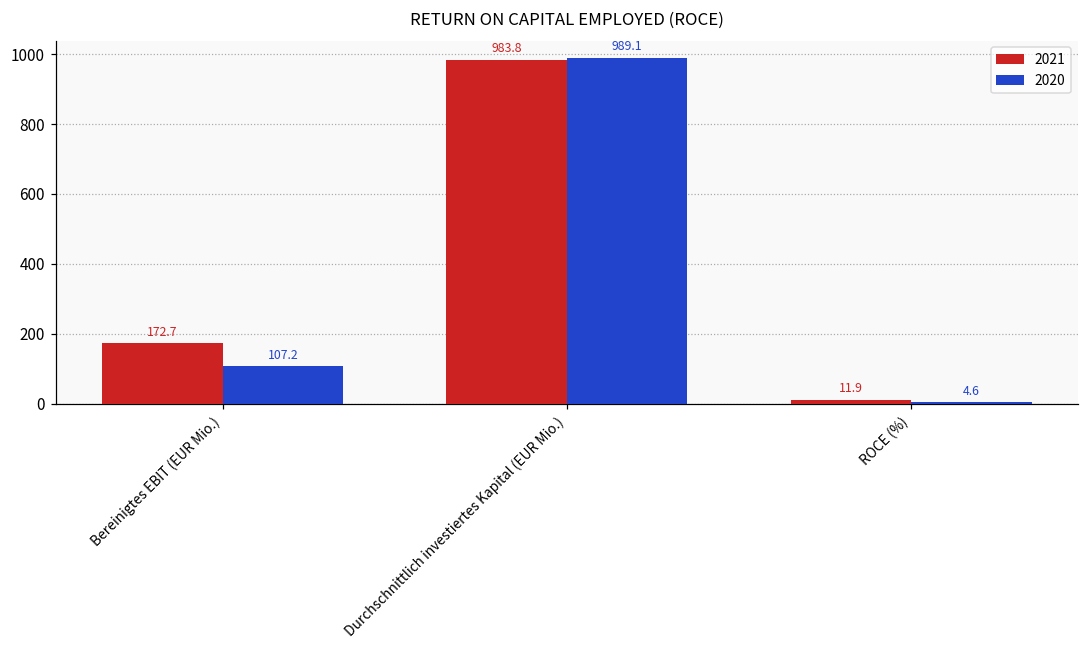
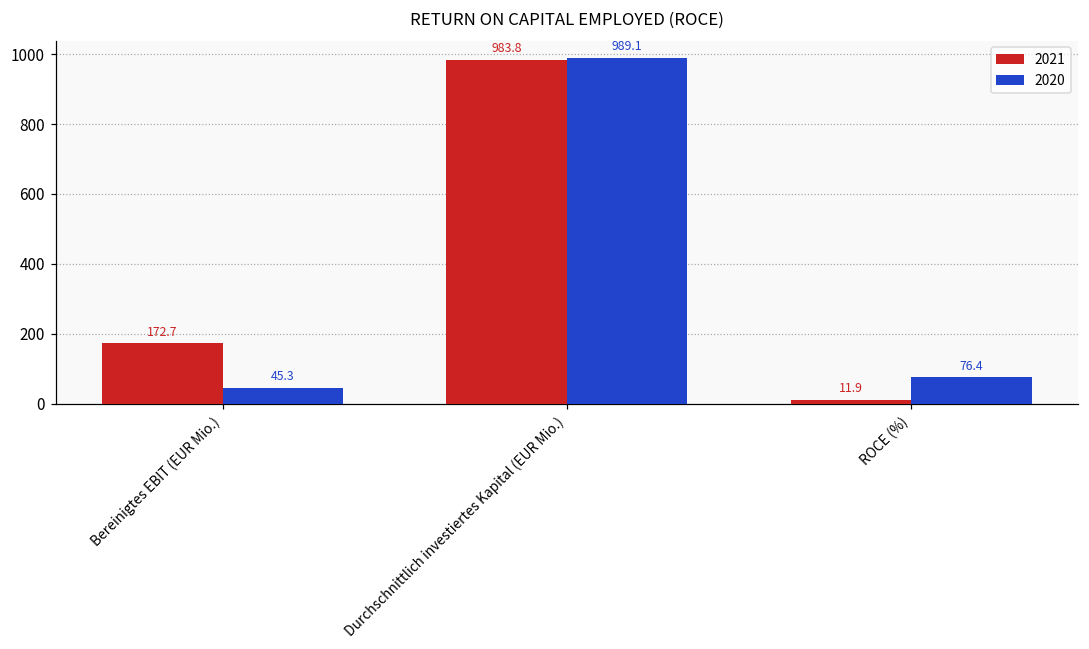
2020, Bereinigtes EBIT (EUR Mio.): 107.2 -> 45.3
2020, ROCE (%): 4.6 -> 76.4
